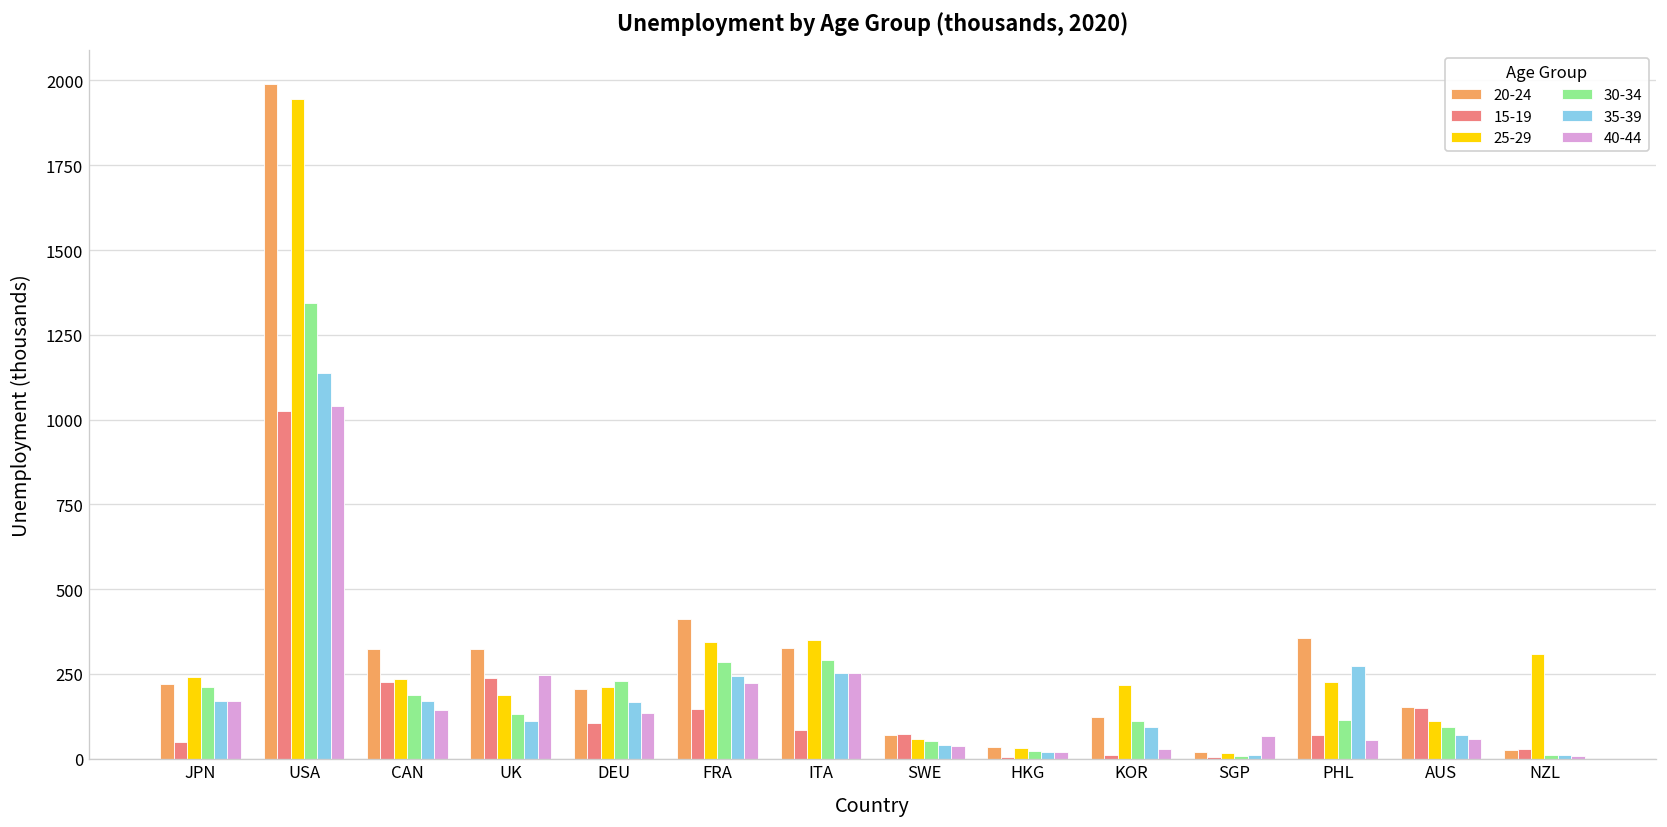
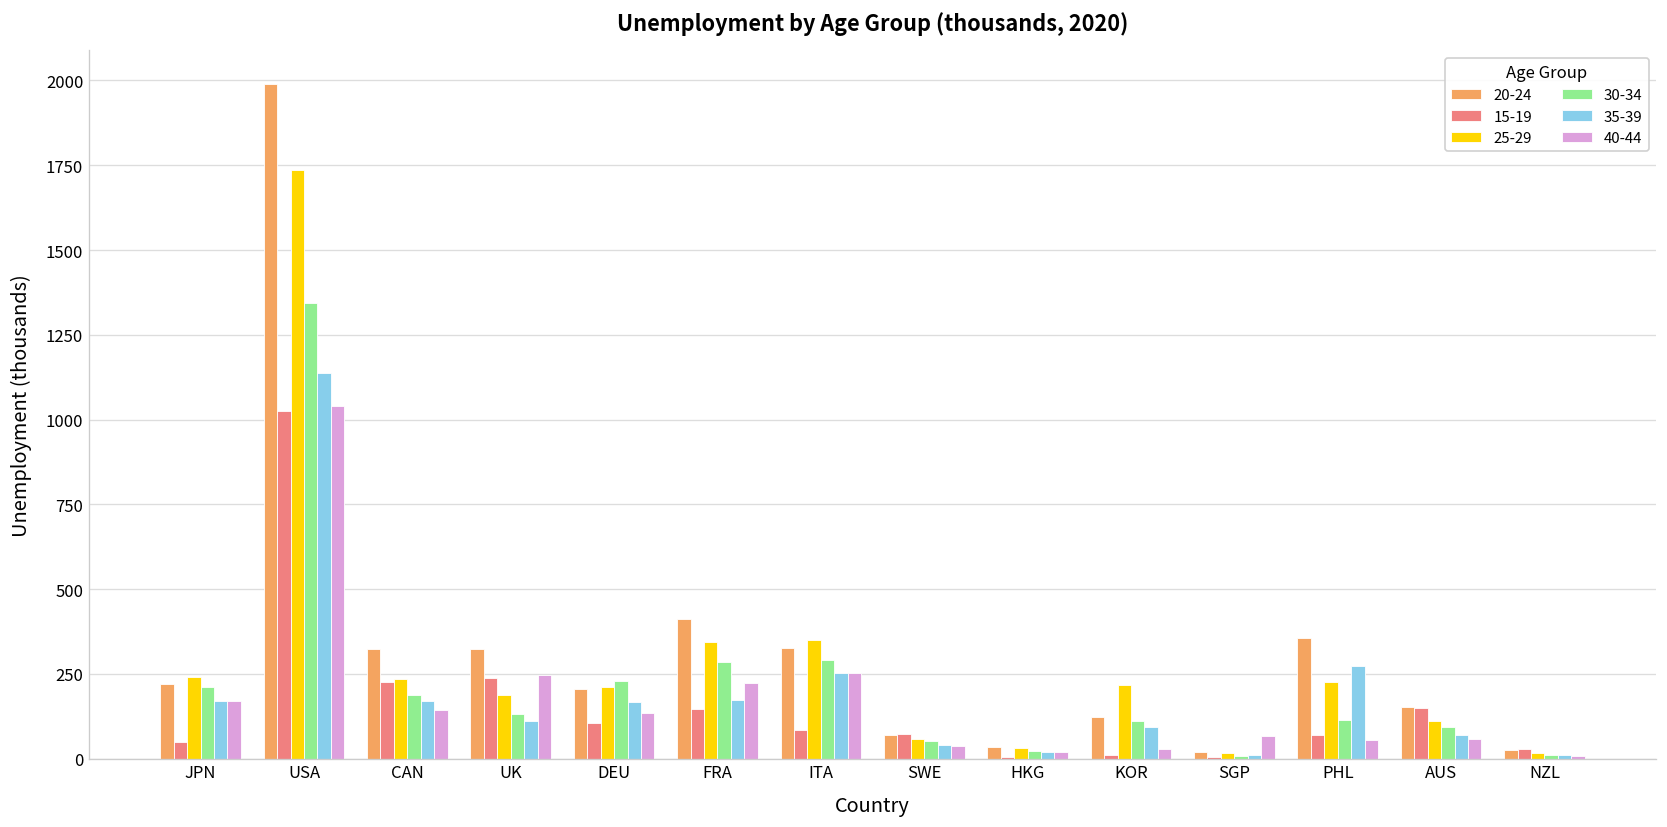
25-29, USA: 1940 -> 1740
35-39, FRA: 250 -> 170
25-29, NZL: 310 -> 20
